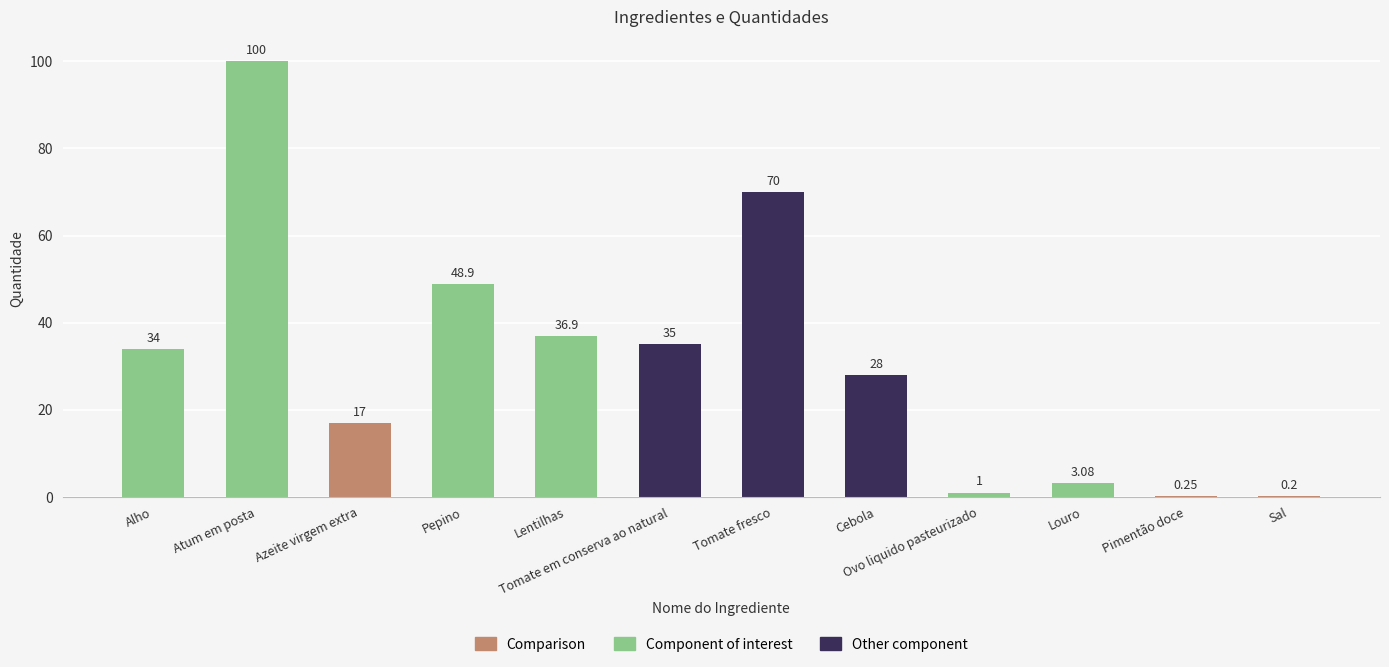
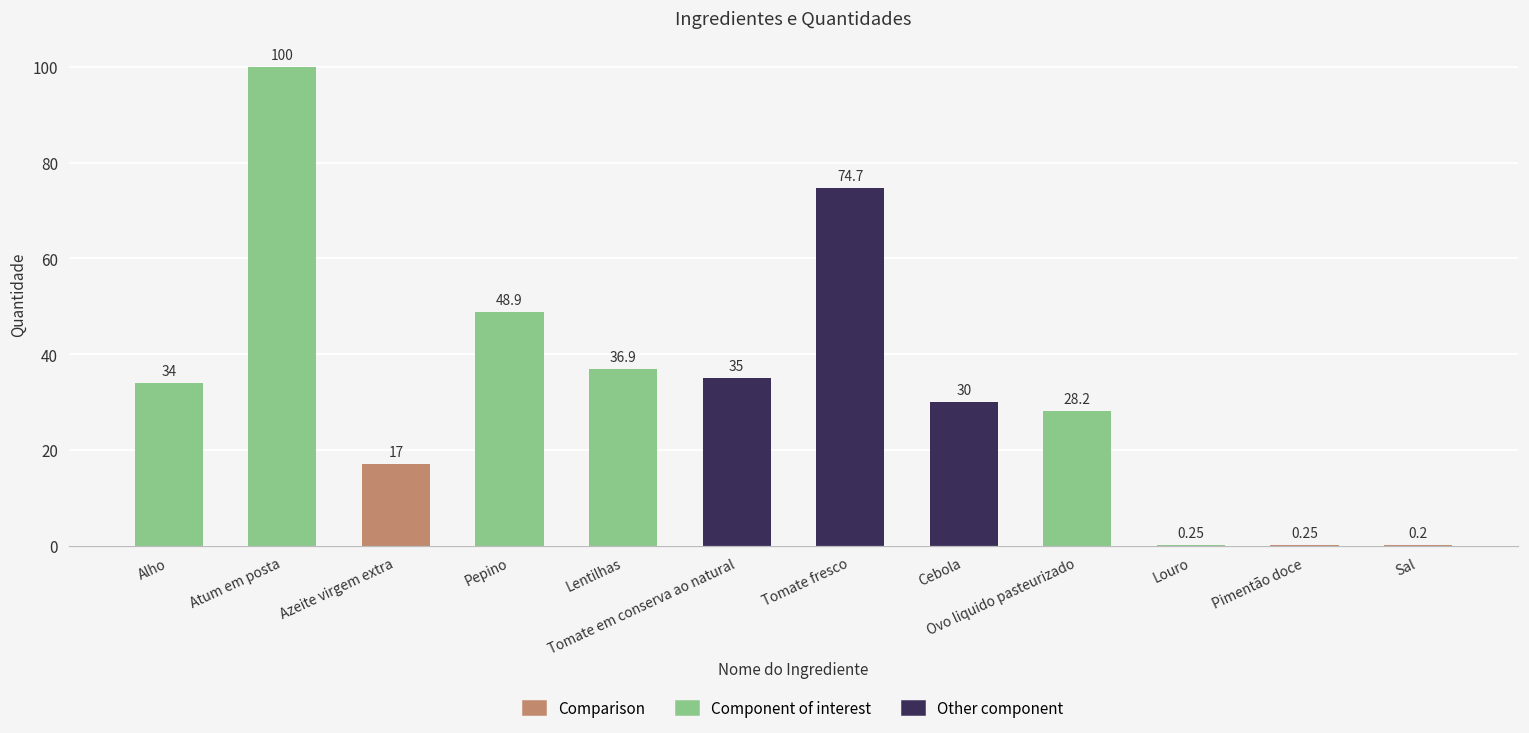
Tomate fresco: 70 -> 74.7
Cebola: 28 -> 30
Ovo liquido pasteurizado: 1 -> 28.2
Louro: 3.08 -> 0.25
